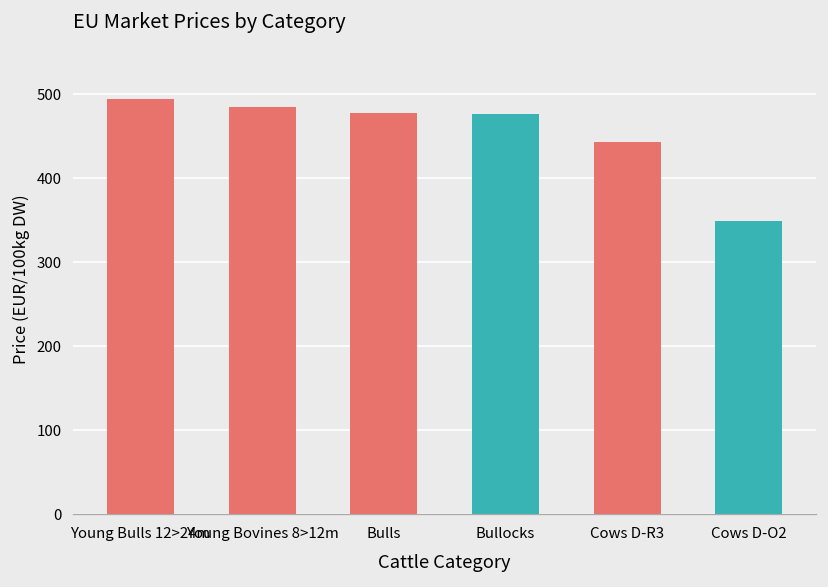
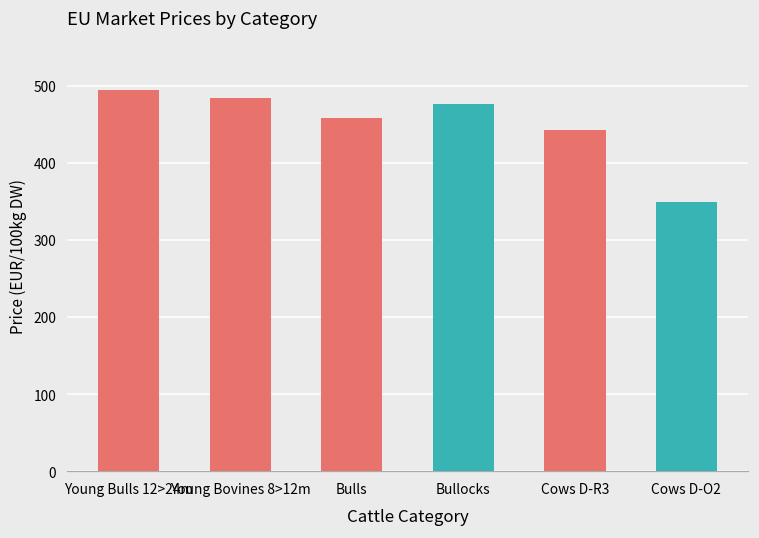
Bulls: 480 -> 460
